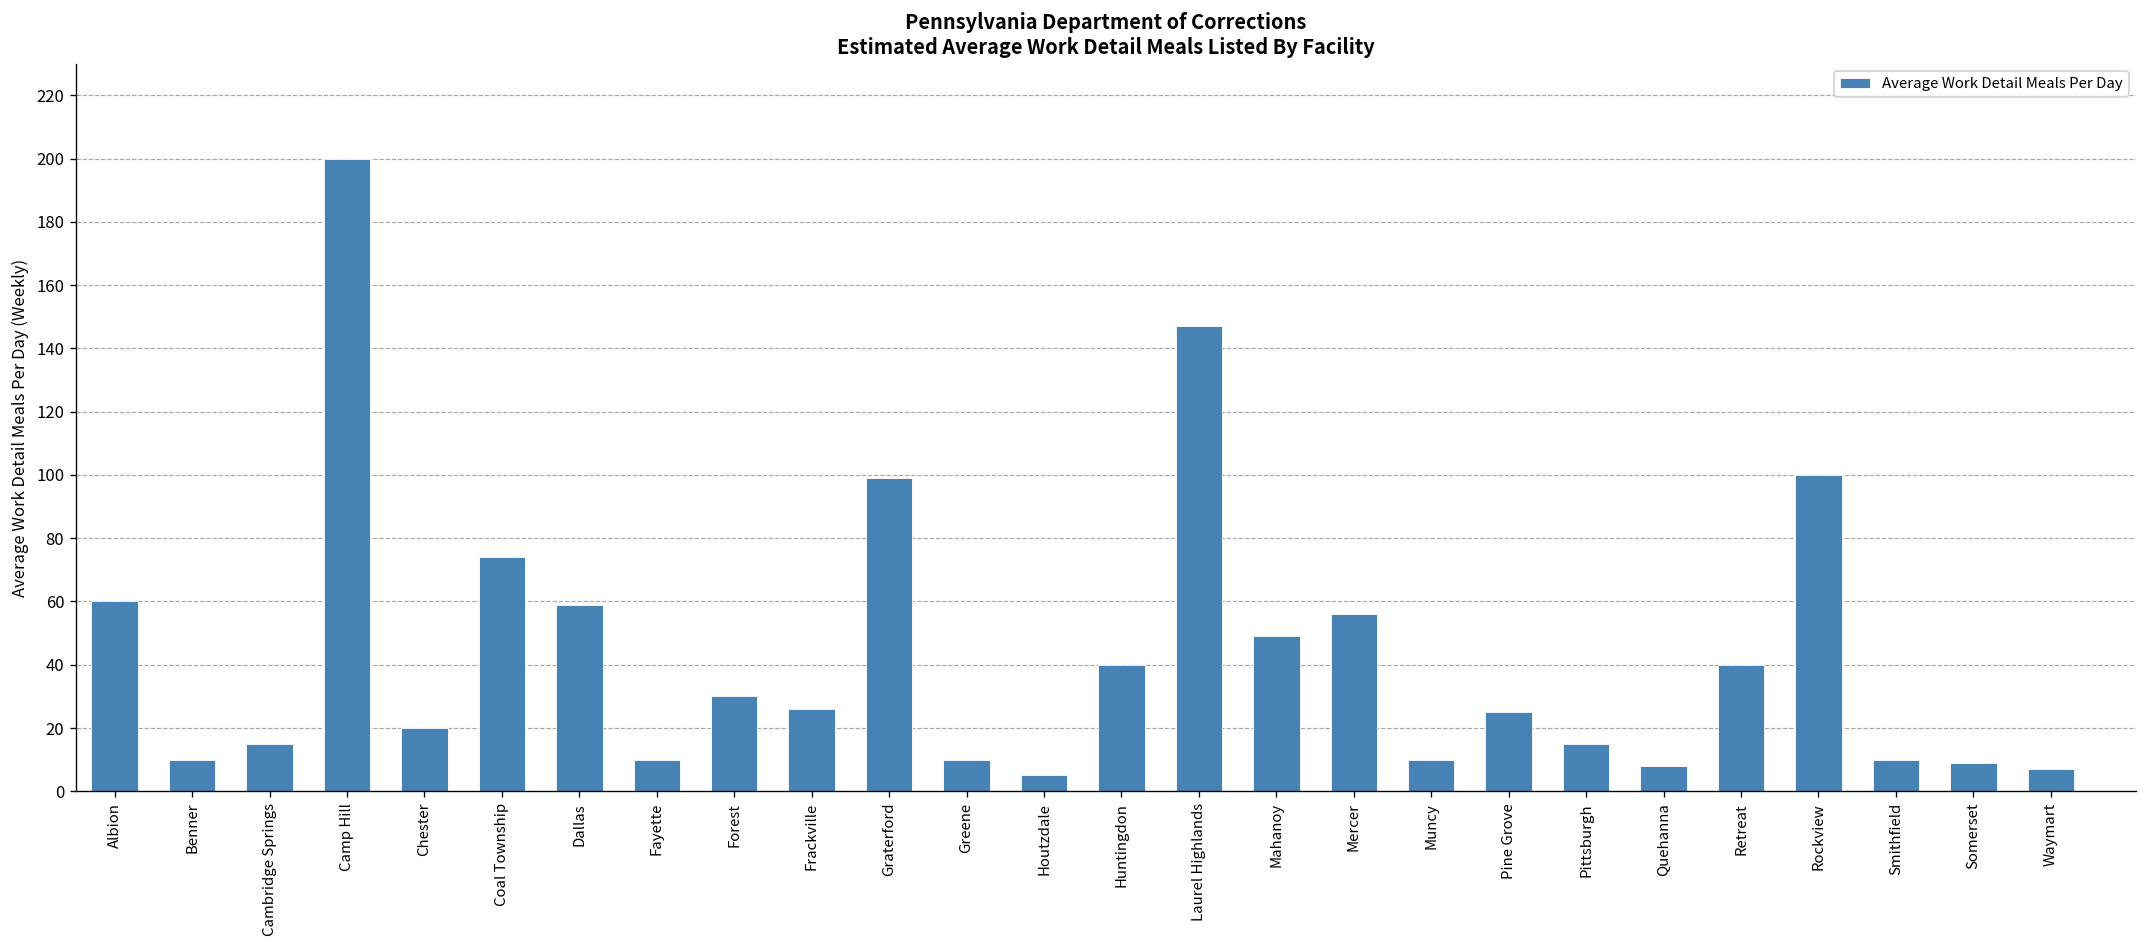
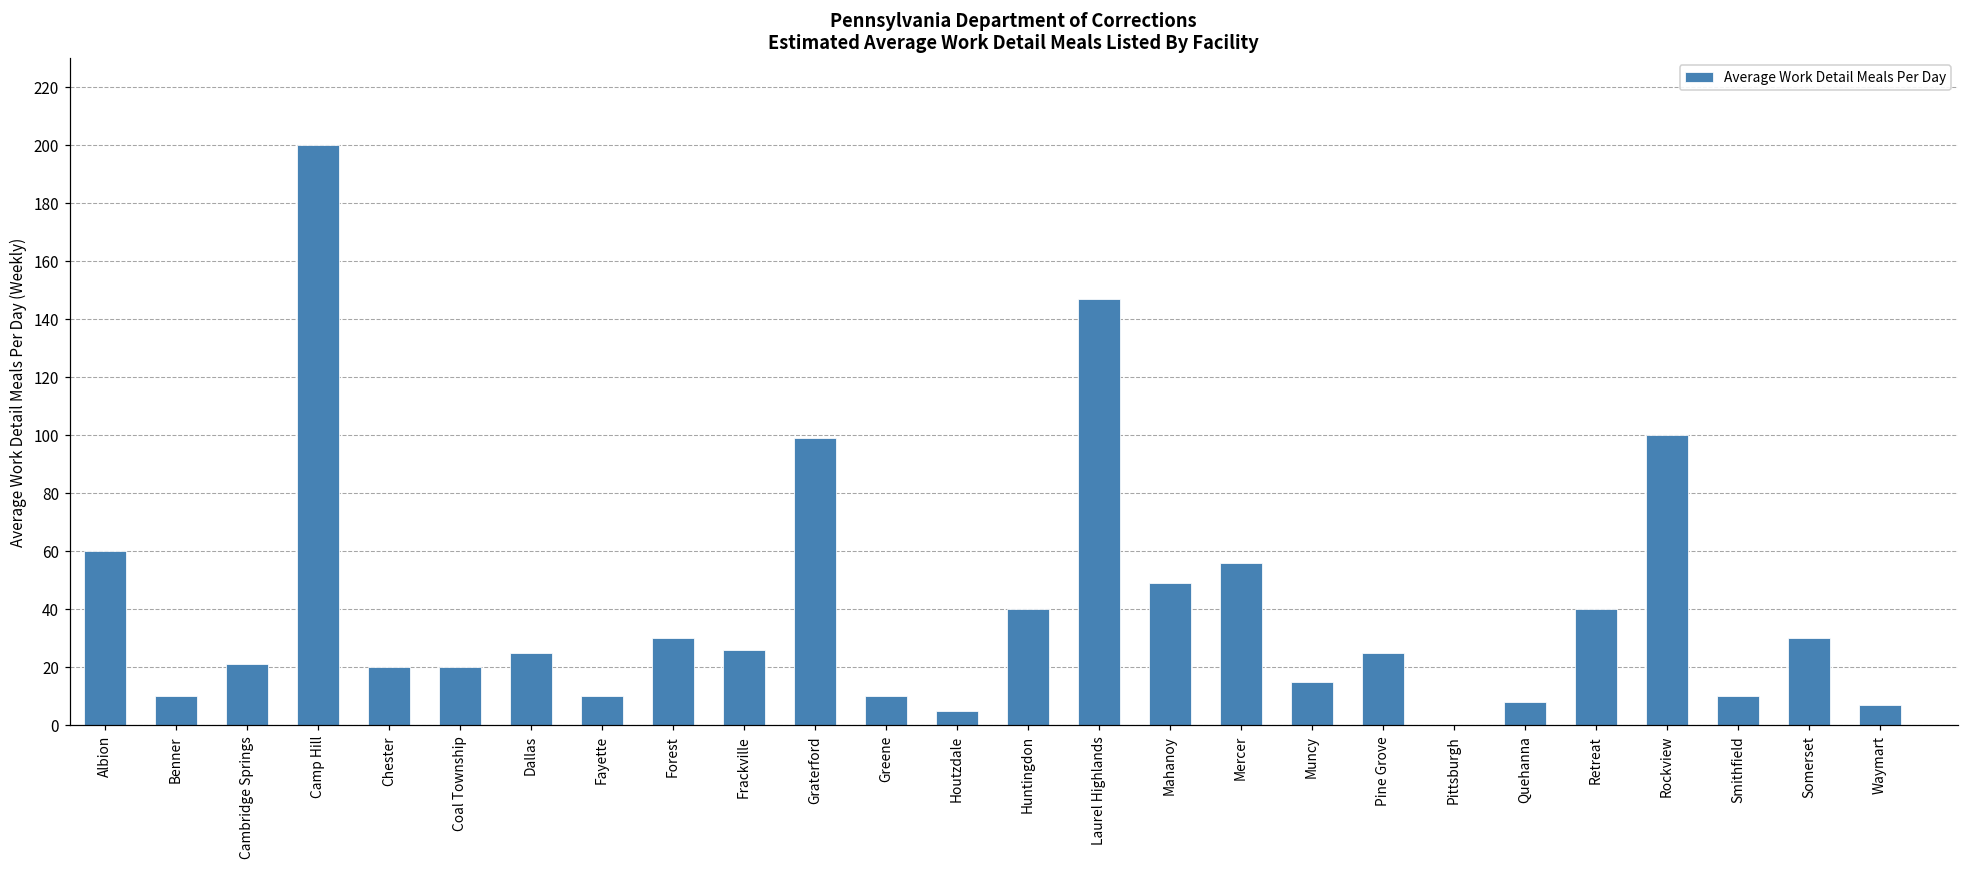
Cambridge Springs: 15 -> 21
Coal Township: 74 -> 20
Dallas: 59 -> 25
Muncy: 10 -> 15
Pittsburgh: 15 -> 0
Somerset: 9 -> 30
